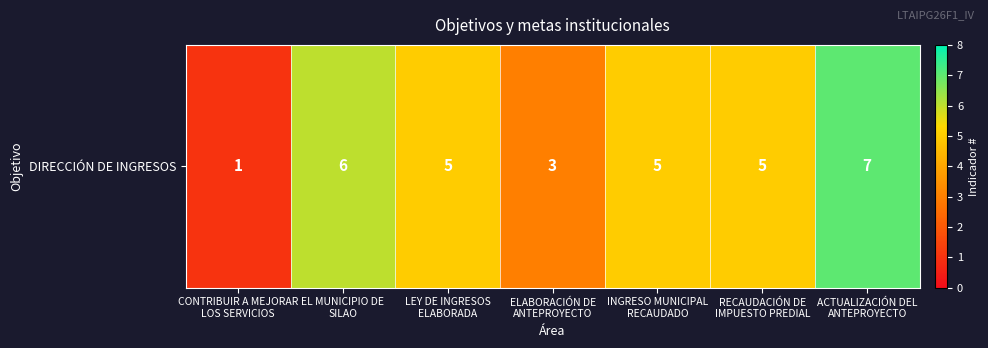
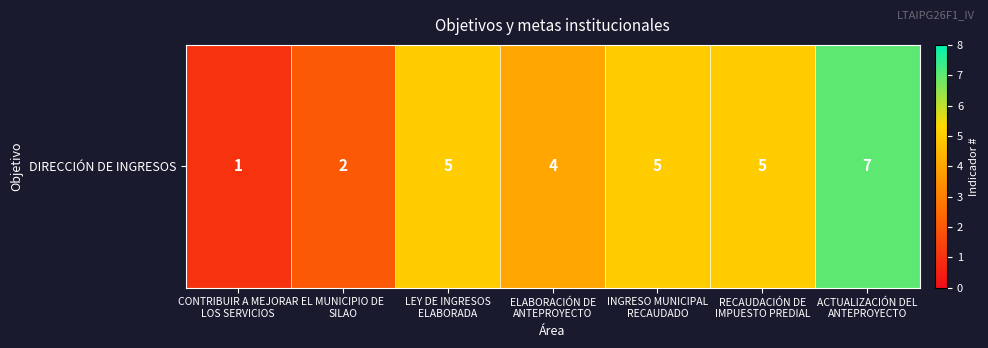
DIRECCIÓN DE INGRESOS, EL MUNICIPIO DE SILAO: 6 -> 2
DIRECCIÓN DE INGRESOS, ELABORACIÓN DE ANTEPROYECTO: 3 -> 4
